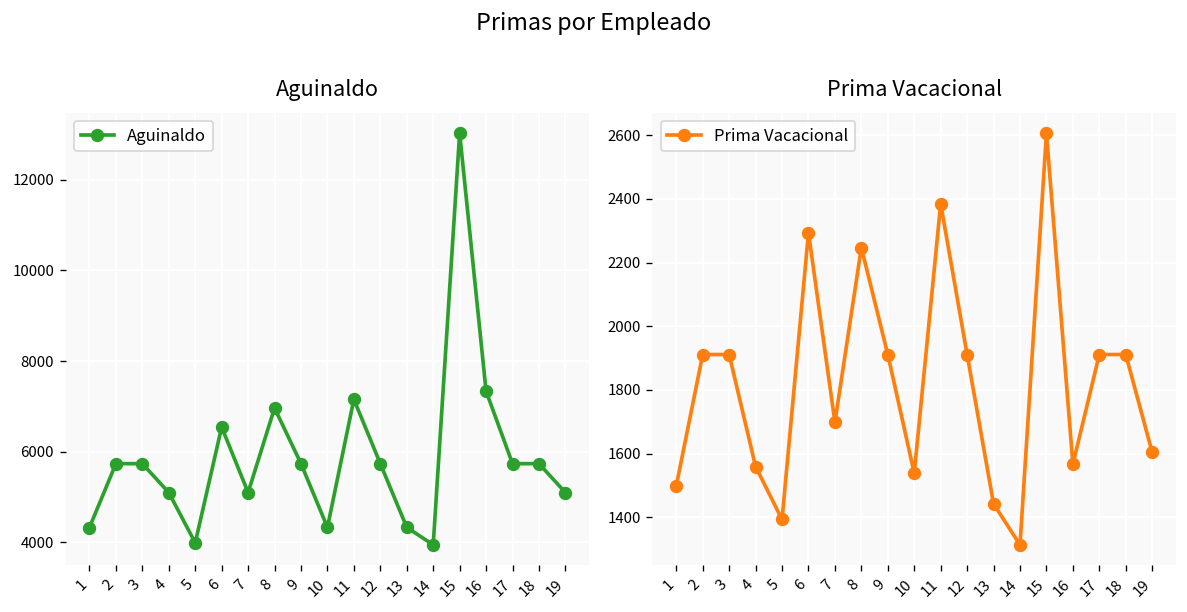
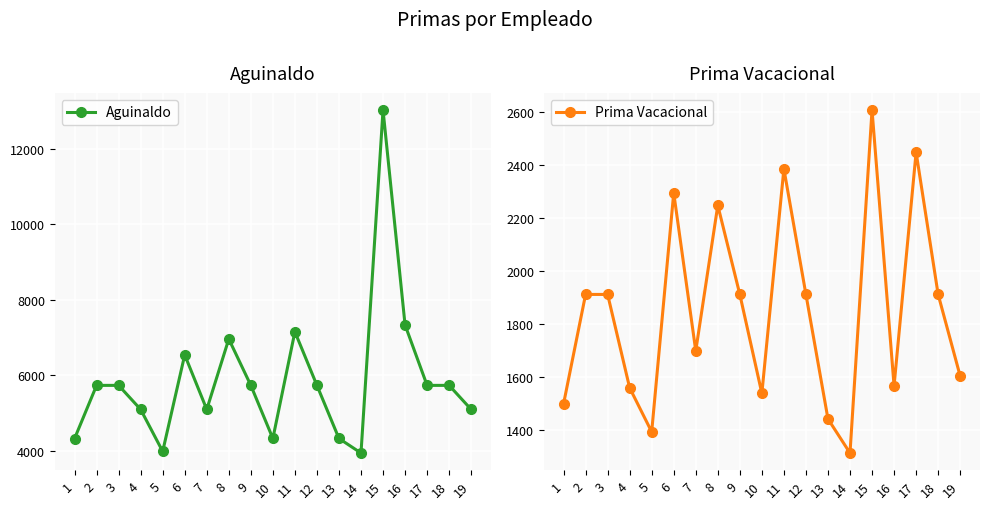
Prima Vacacional, 17: 1910 -> 2450
